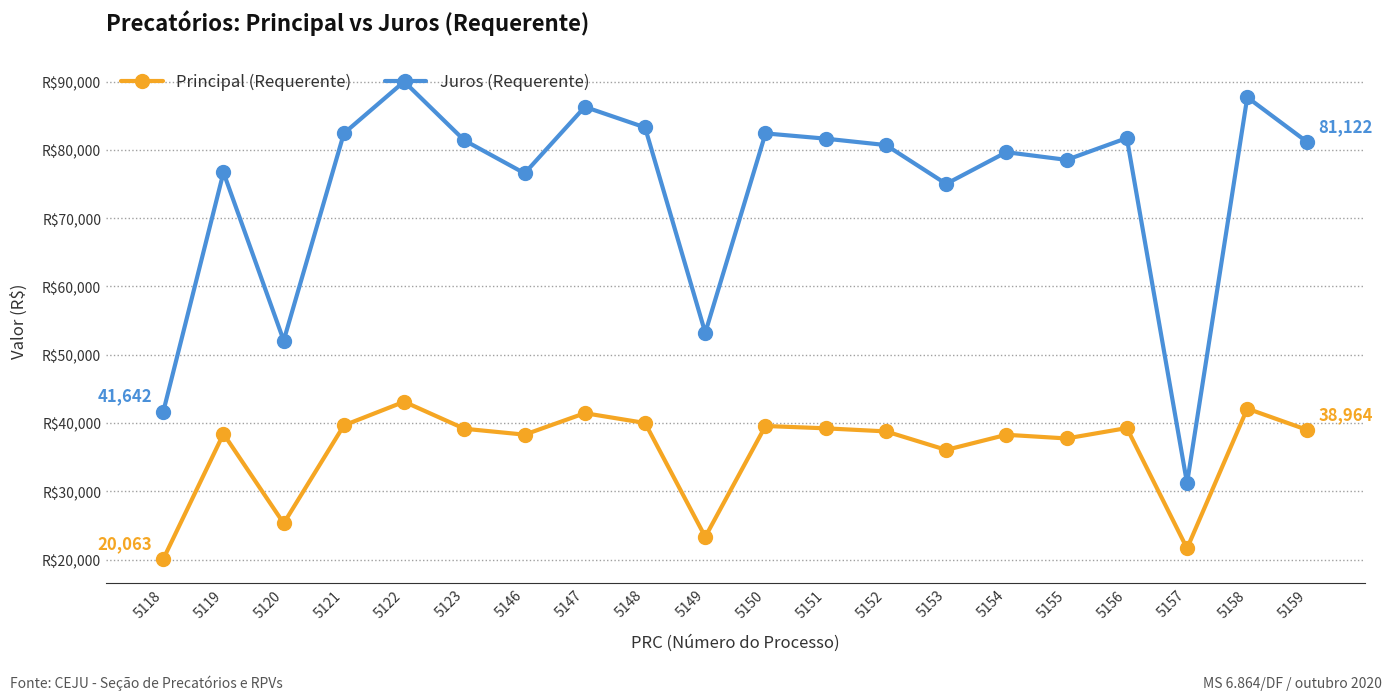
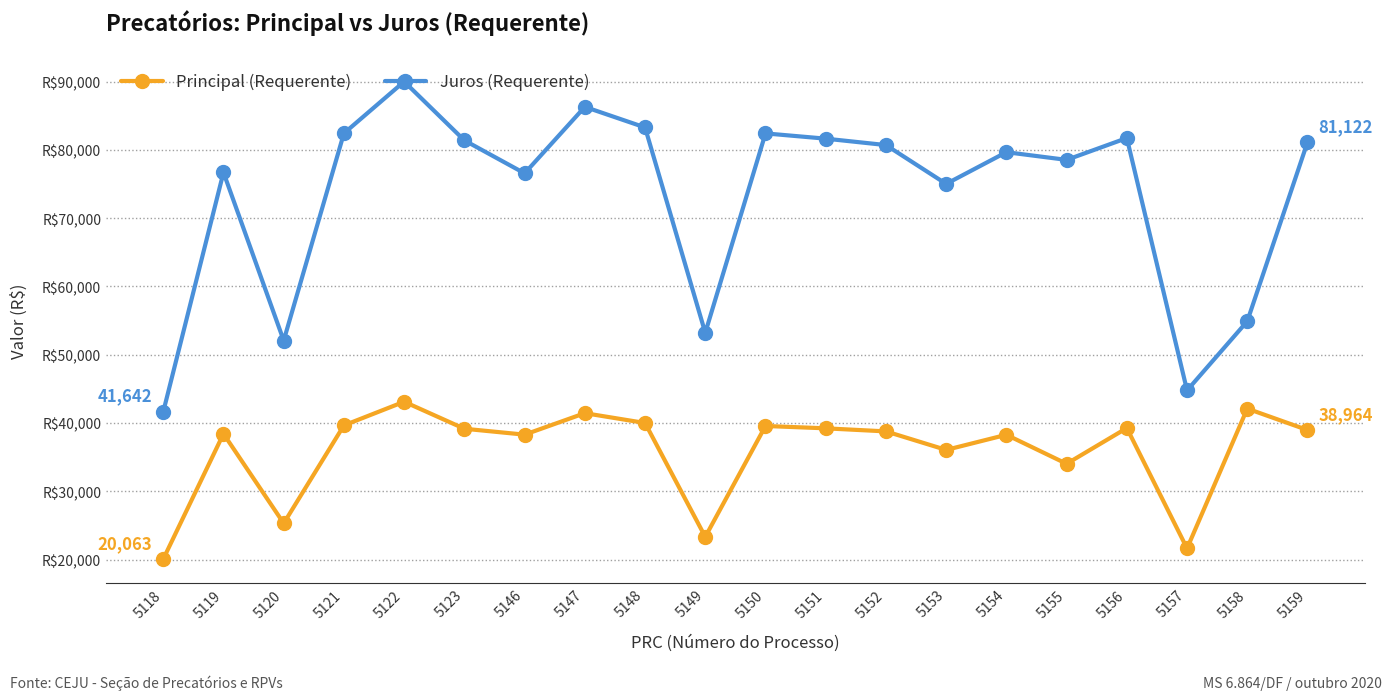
Principal (Requerente), 5155: R$38,000 -> R$34,000
Juros (Requerente), 5157: R$31,000 -> R$45,000
Juros (Requerente), 5158: R$88,000 -> R$55,000
